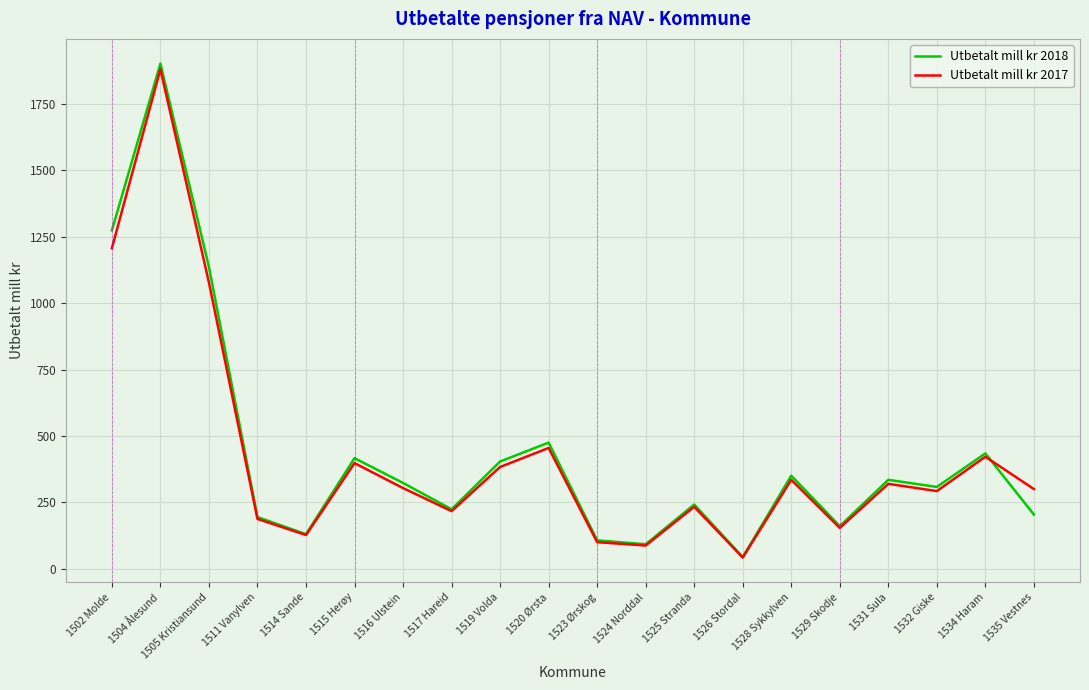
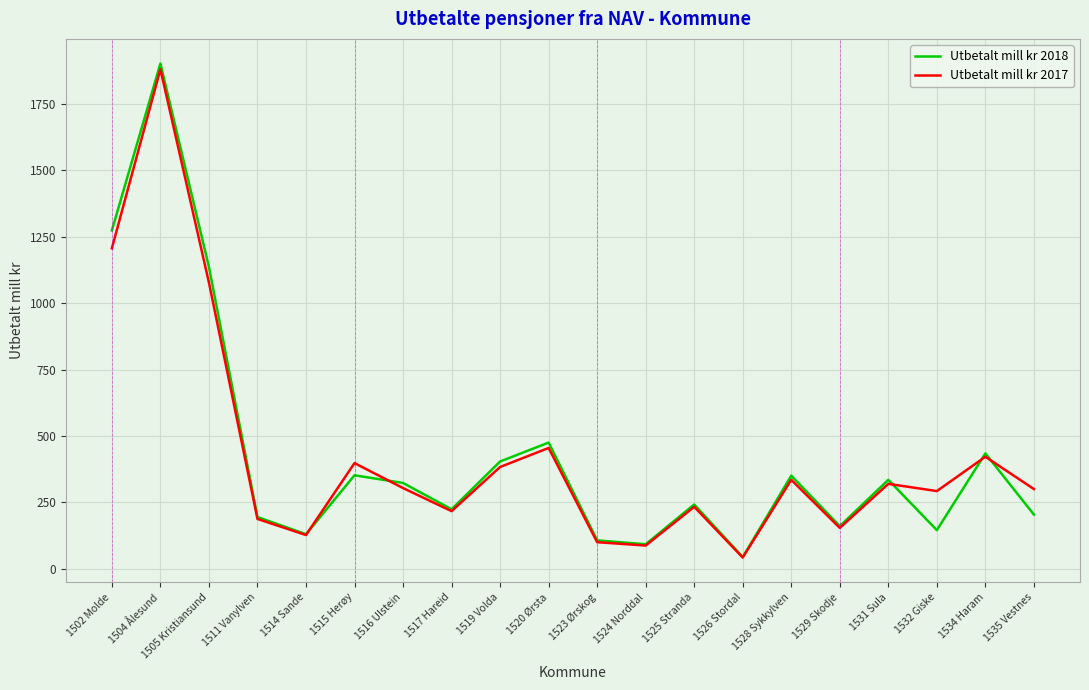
Utbetalt mill kr 2018, 1515 Herøy: 420 -> 350
Utbetalt mill kr 2018, 1532 Giske: 310 -> 150
